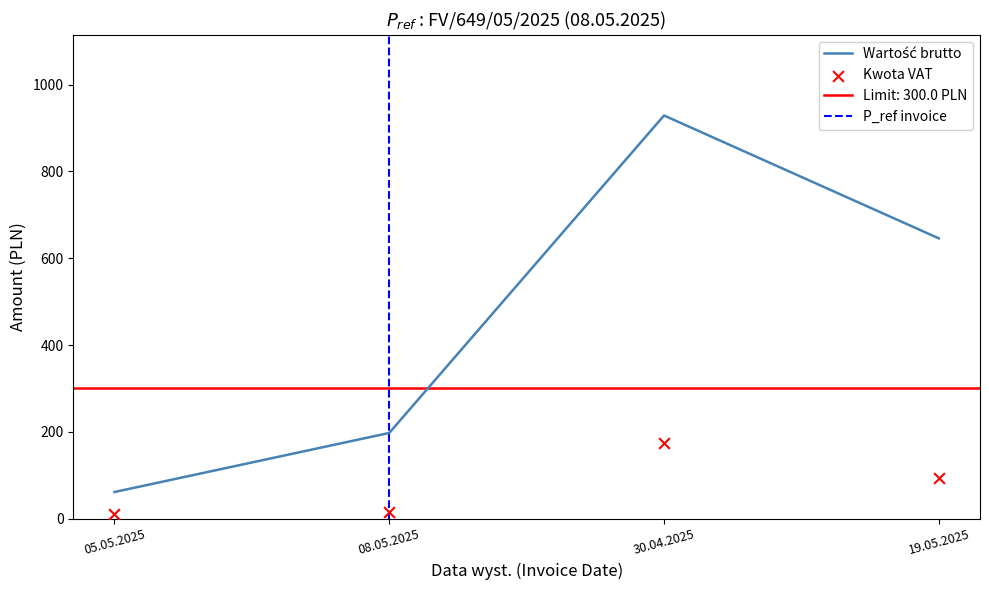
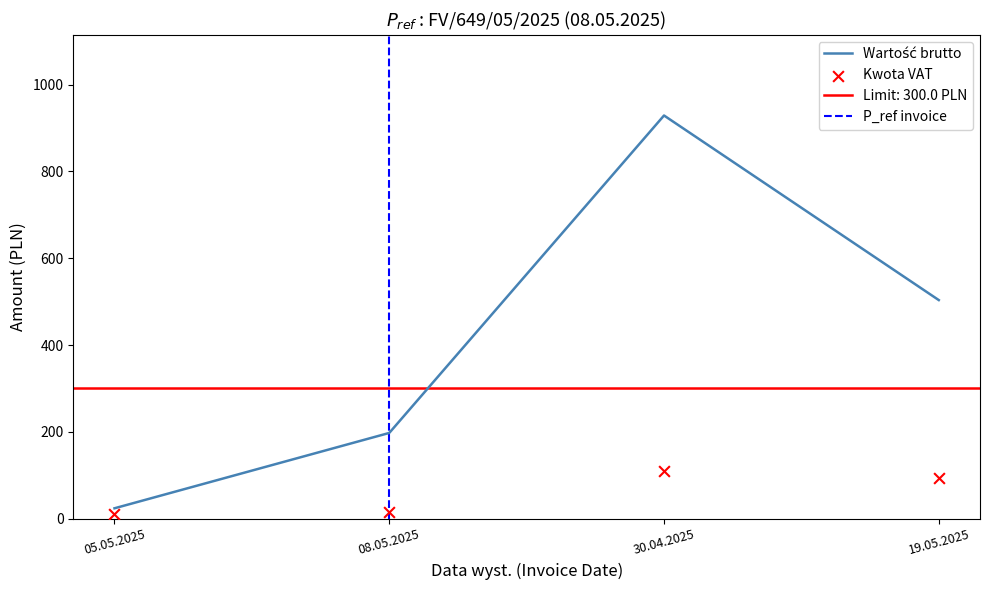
Wartość brutto, 05.05.2025: 60 -> 20
Kwota VAT, 30.04.2025: 170 -> 110
Wartość brutto, 19.05.2025: 650 -> 500
